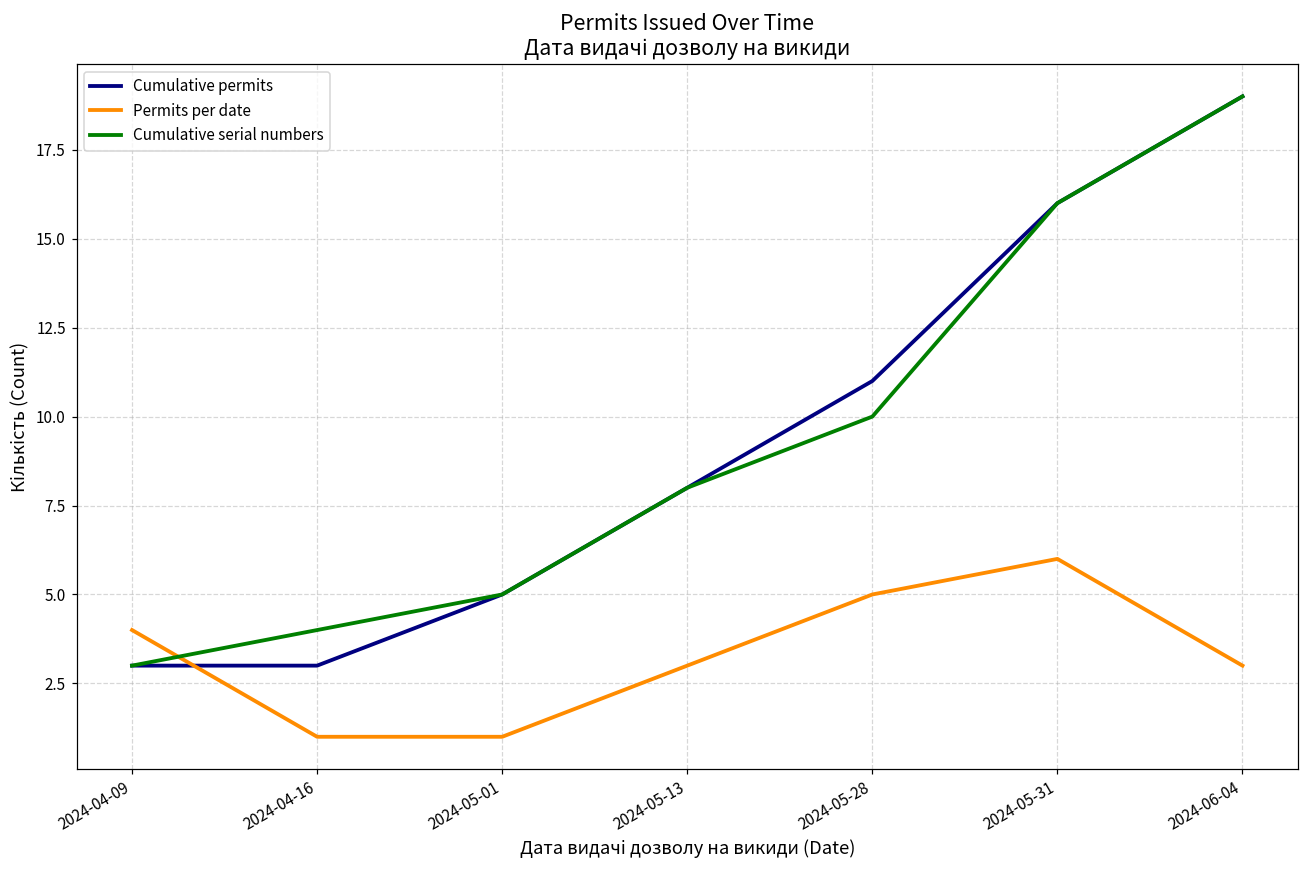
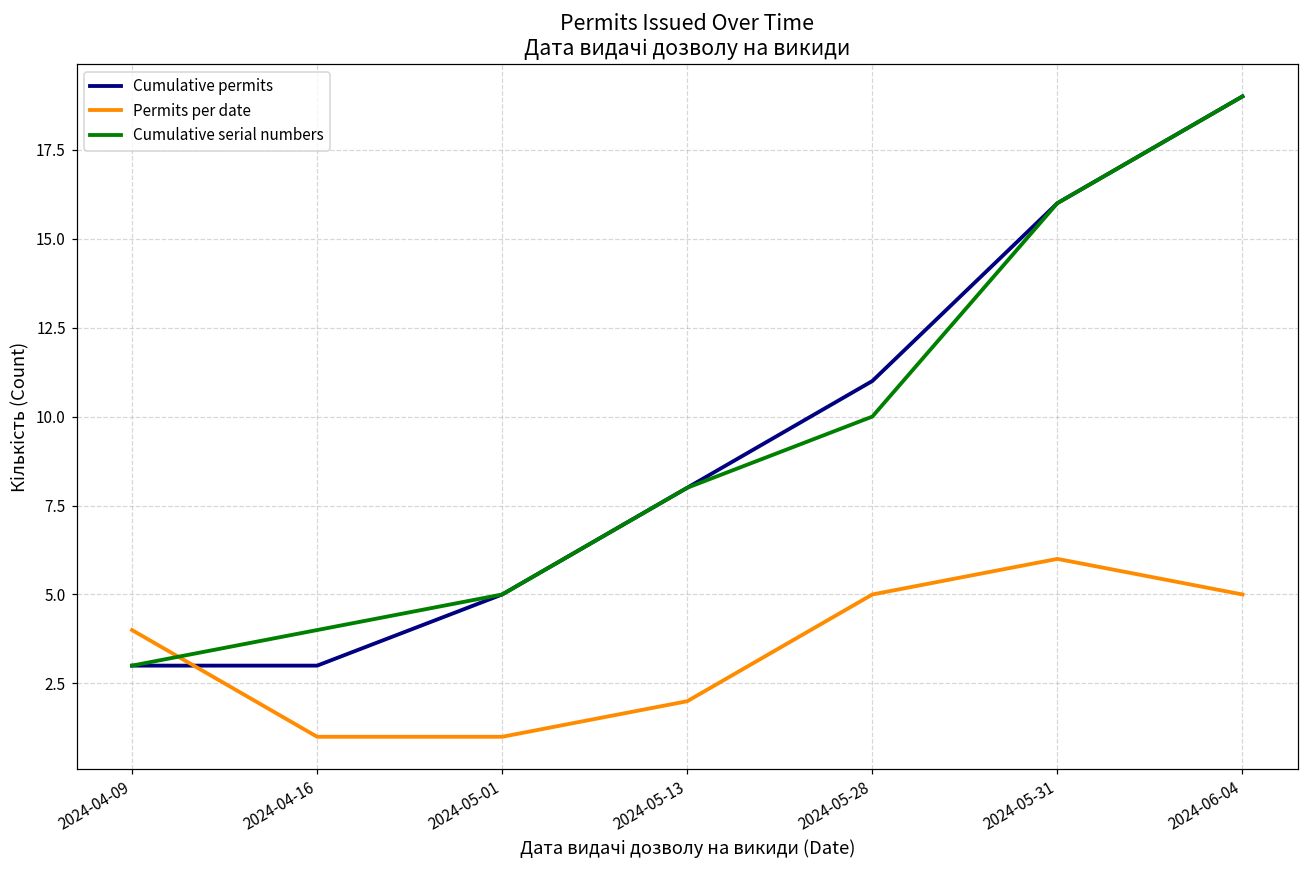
Permits per date, 2024-05-13: 3 -> 2
Permits per date, 2024-06-04: 3 -> 5
